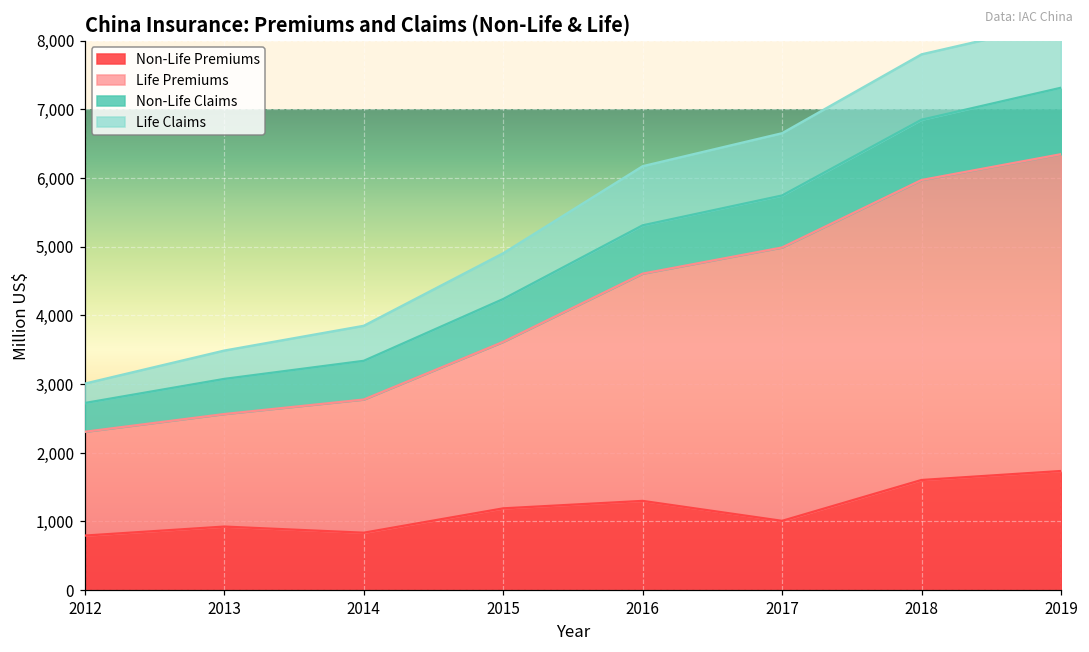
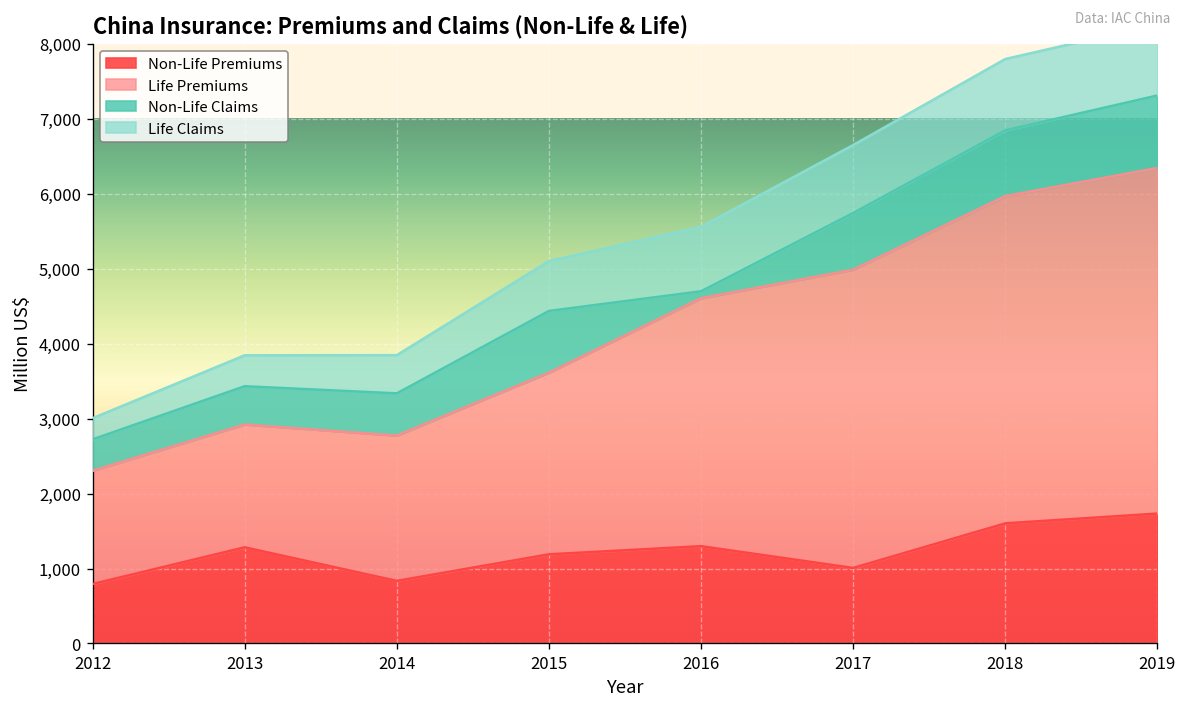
Non-Life Premiums, 2013: 900 -> 1,300
Non-Life Claims, 2015: 600 -> 800
Non-Life Claims, 2016: 700 -> 100
